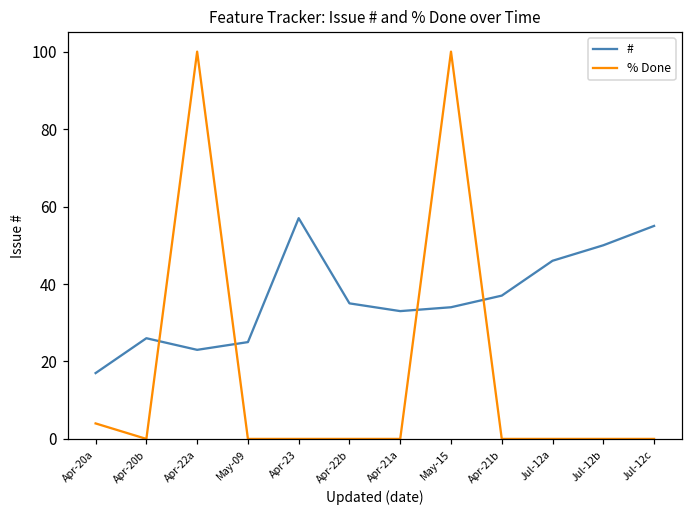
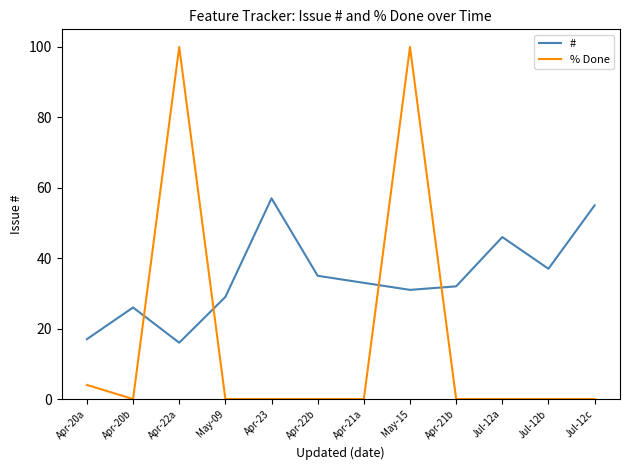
#, Apr-22a: 23 -> 16
#, May-09: 25 -> 29
#, May-15: 34 -> 31
#, Apr-21b: 37 -> 32
#, Jul-12b: 50 -> 37
